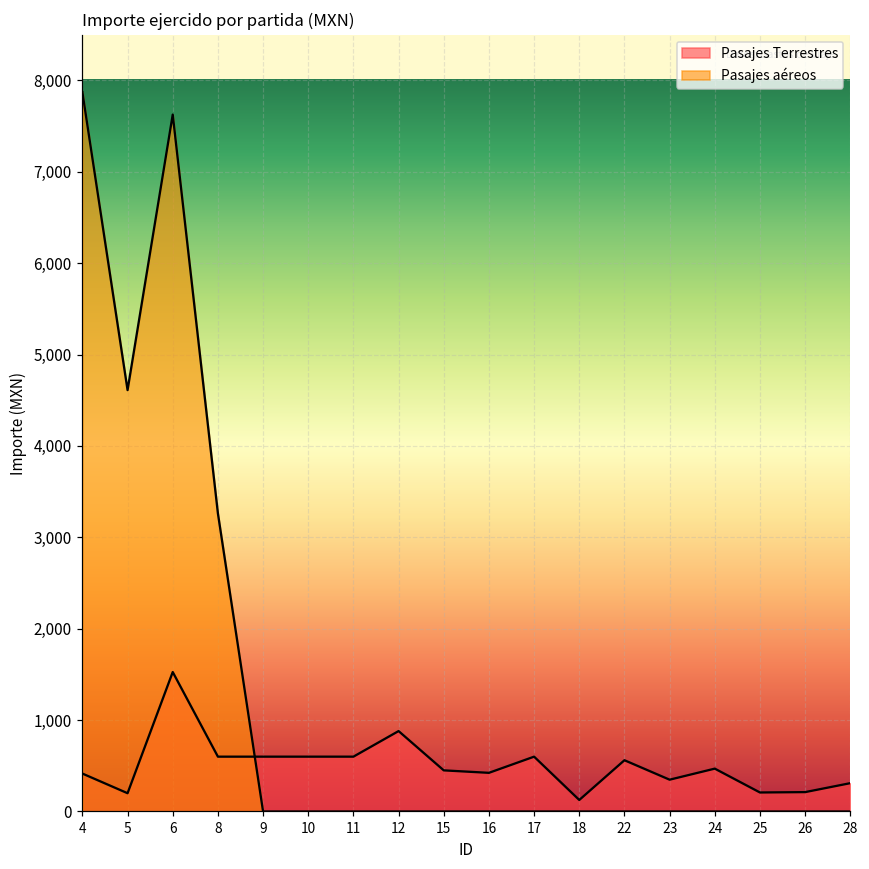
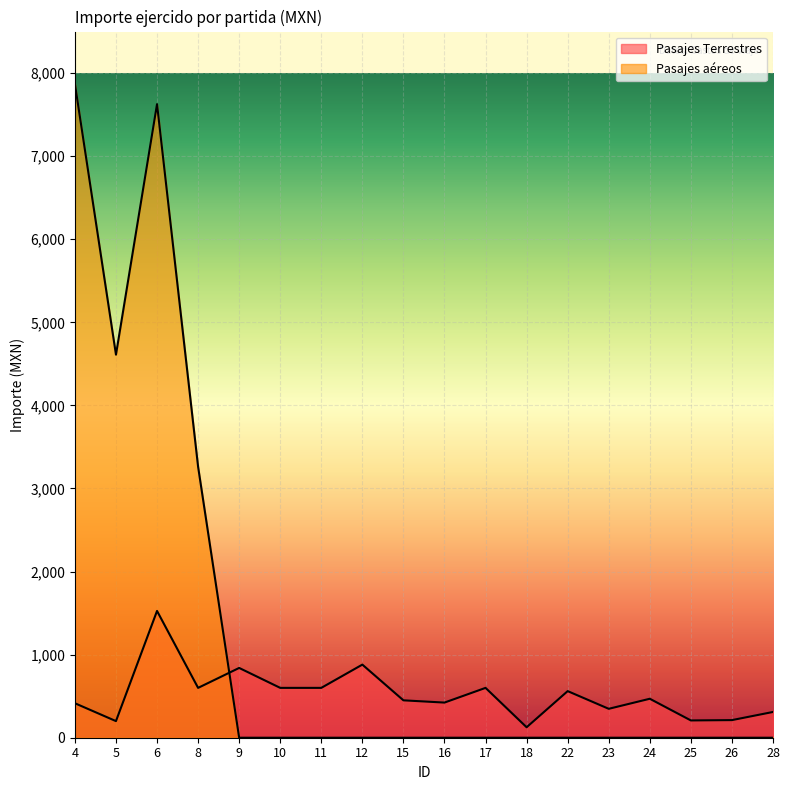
Pasajes Terrestres, 9: 600 -> 800
